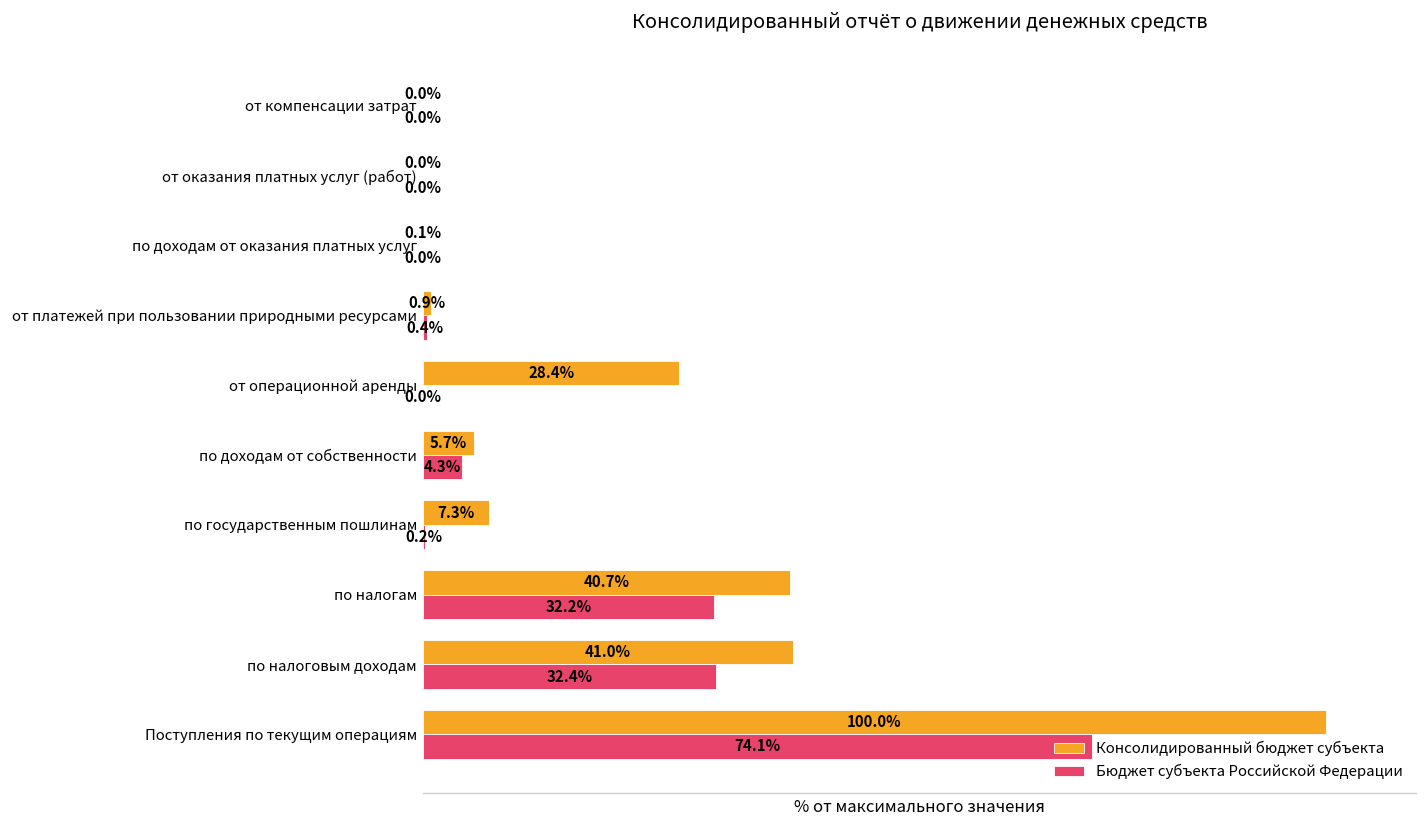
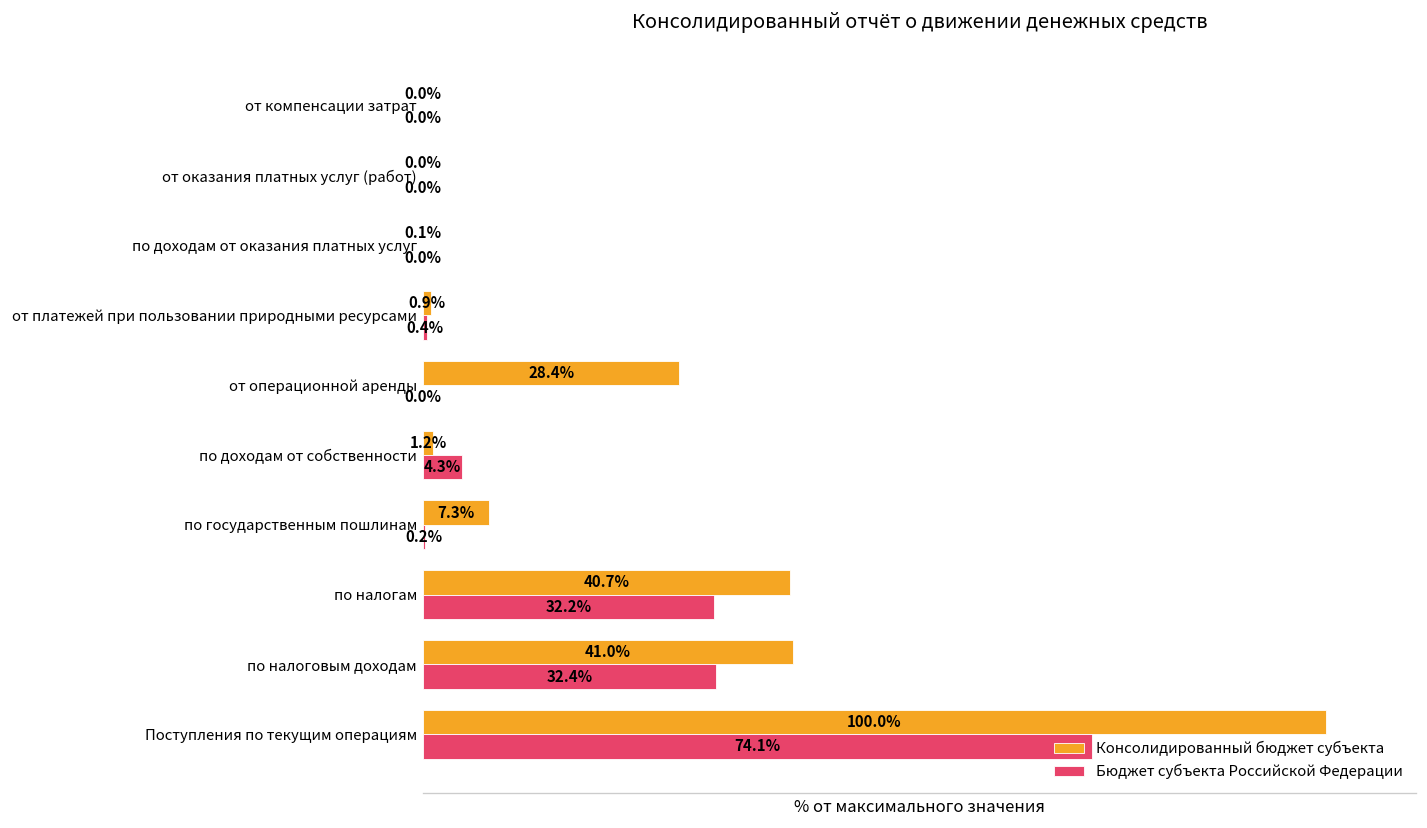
Консолидированный бюджет субъекта, по доходам от собственности: 5.7% -> 1.2%
